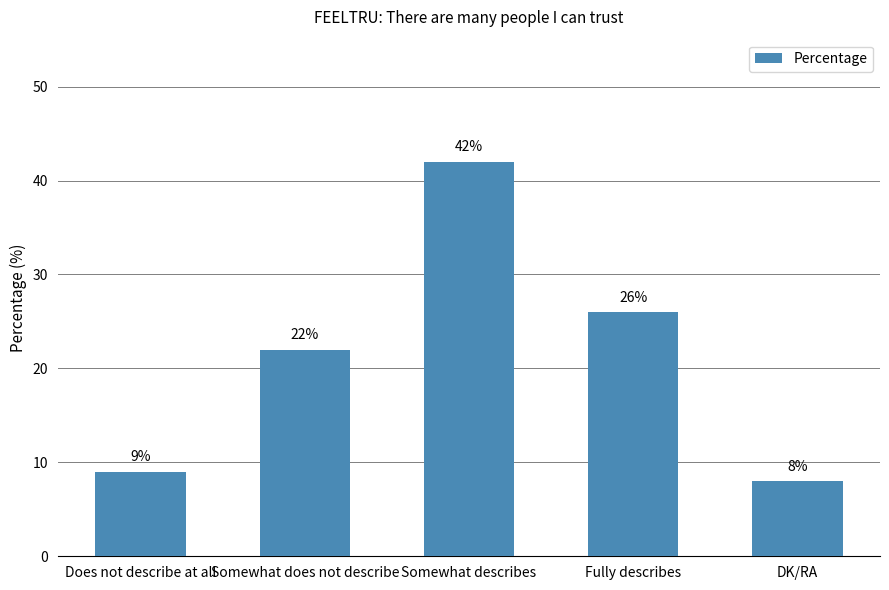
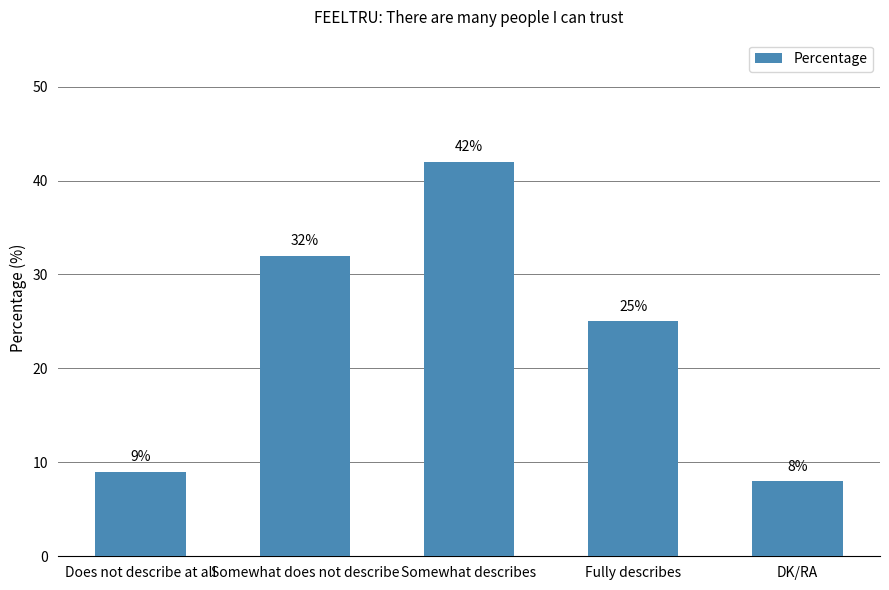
Somewhat does not describe: 22% -> 32%
Fully describes: 26% -> 25%
